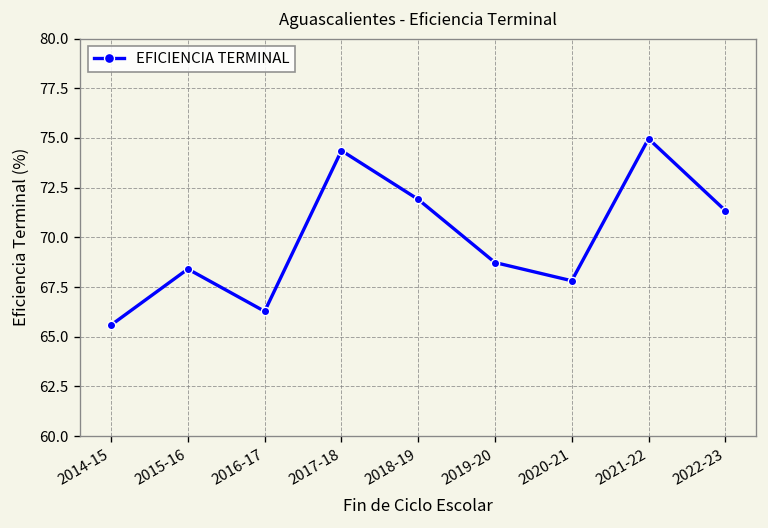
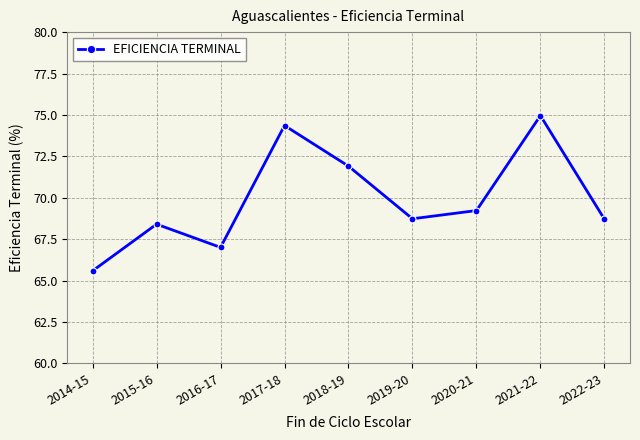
2016-17: 66.3 -> 67.0
2020-21: 67.8 -> 69.2
2022-23: 71.4 -> 68.7
